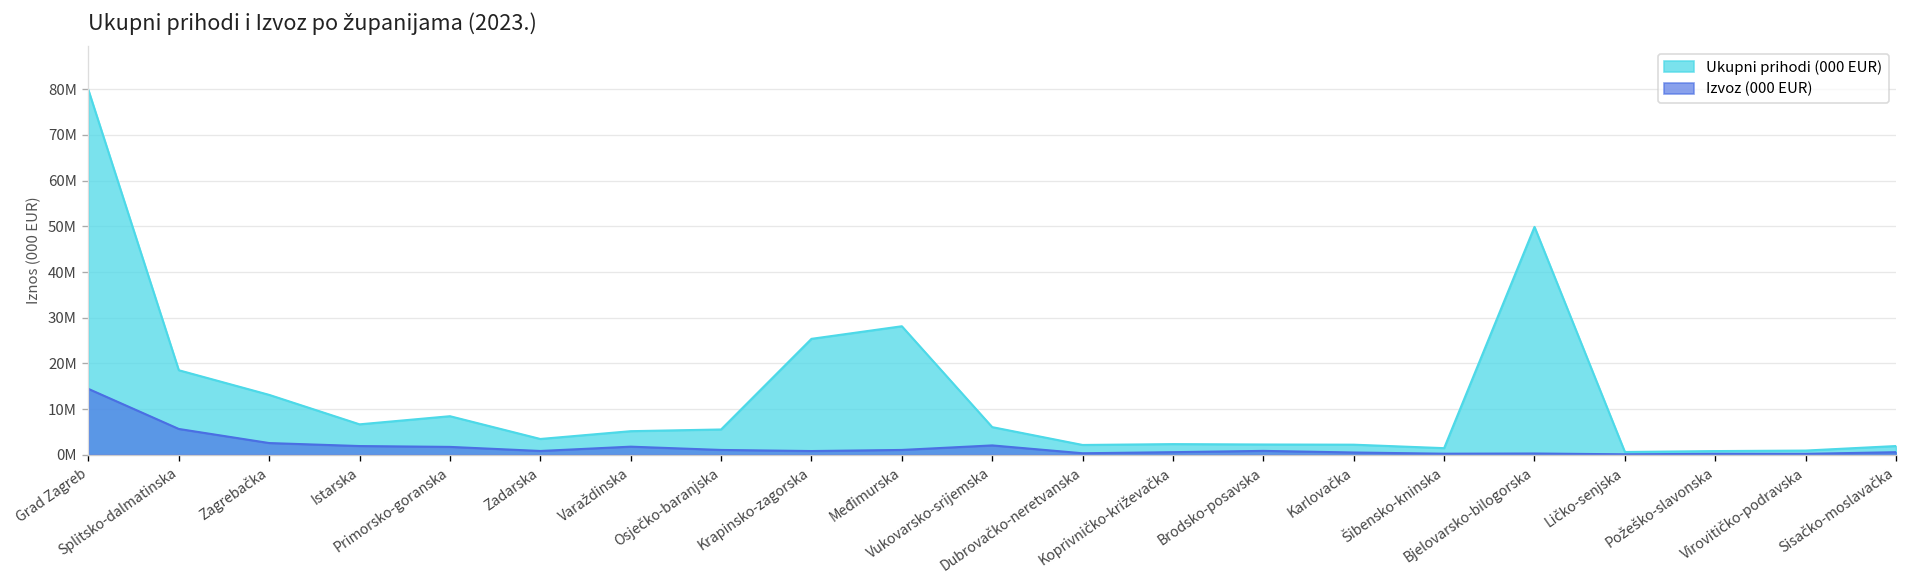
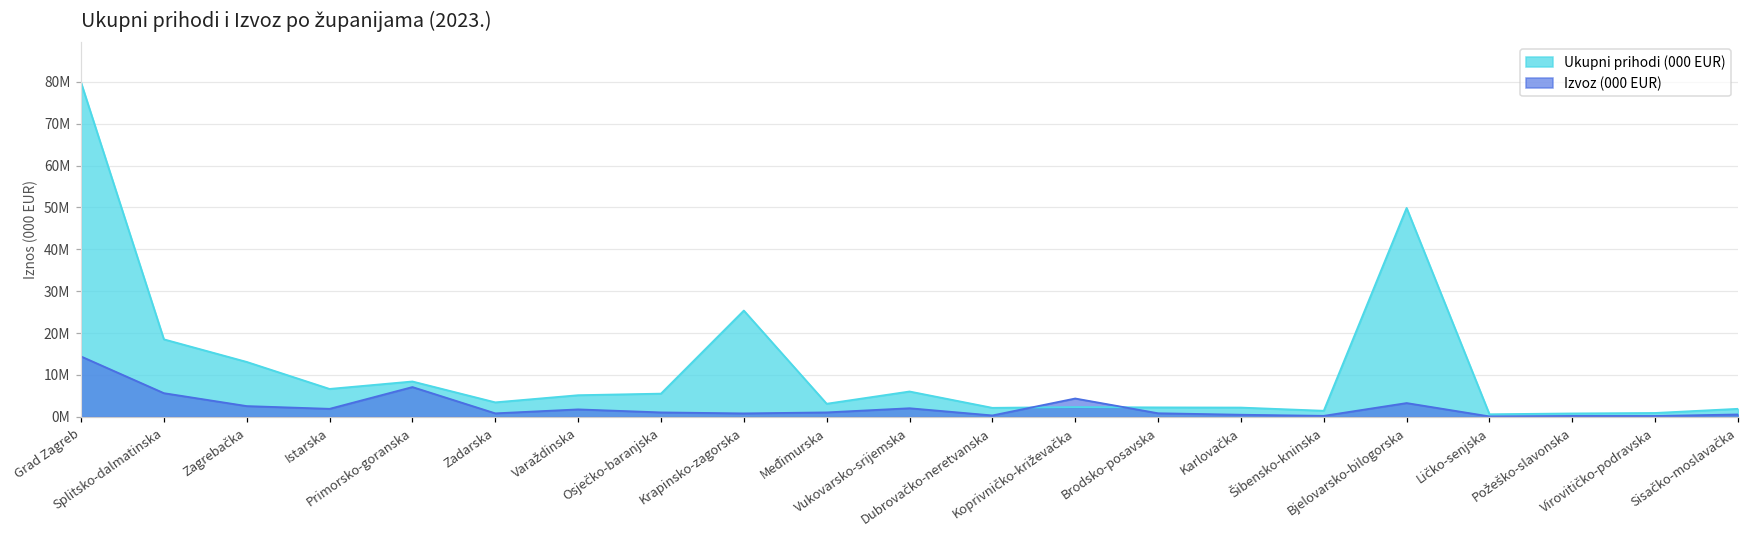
Izvoz (000 EUR), Primorsko-goranska: 2000000 -> 7000000
Ukupni prihodi (000 EUR), Međimurska: 28000000 -> 3000000
Izvoz (000 EUR), Koprivničko-križevačka: 1000000 -> 4000000
Izvoz (000 EUR), Bjelovarsko-bilogorska: 0 -> 3000000
